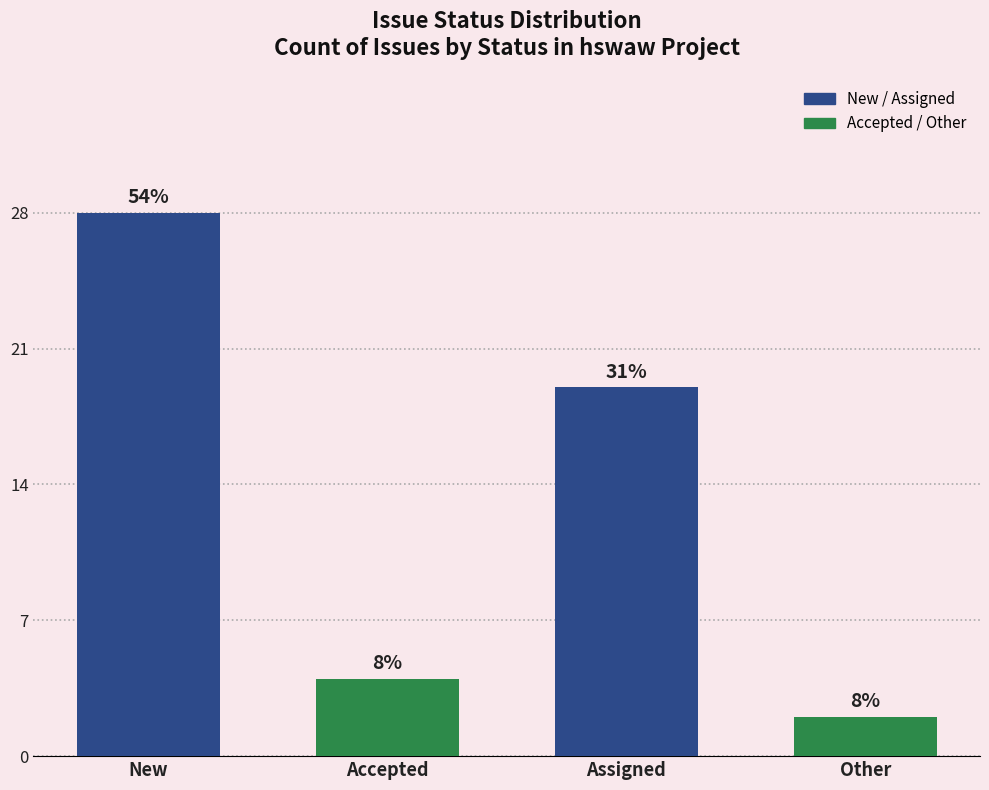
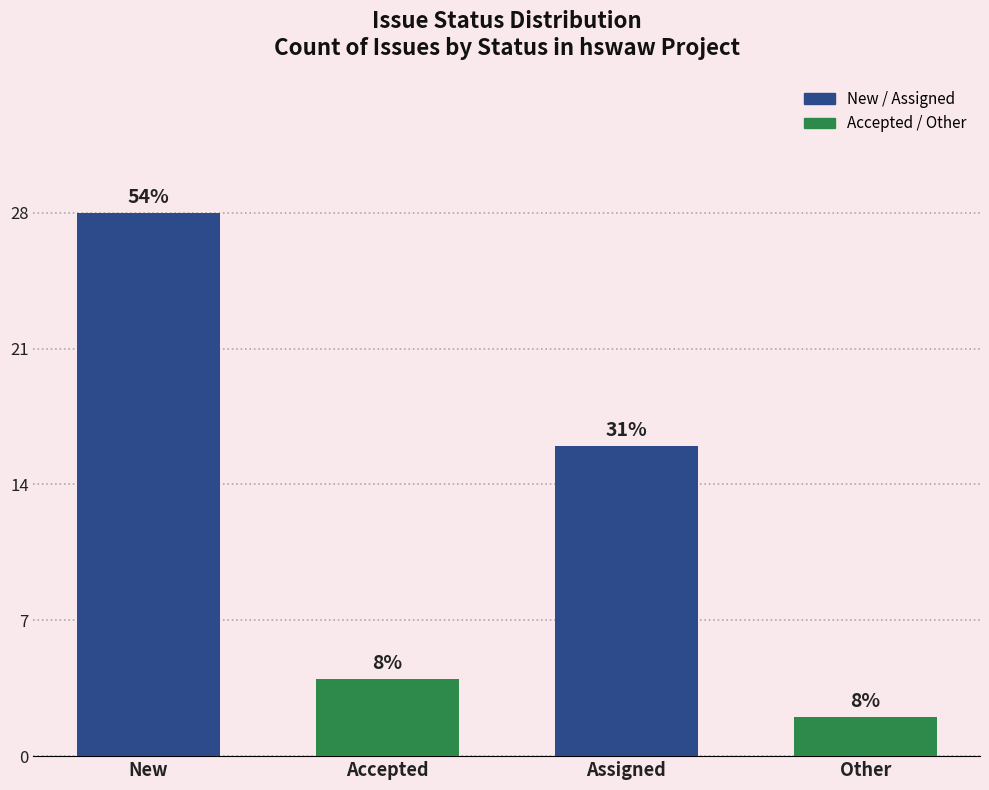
Assigned: 19 -> 16
